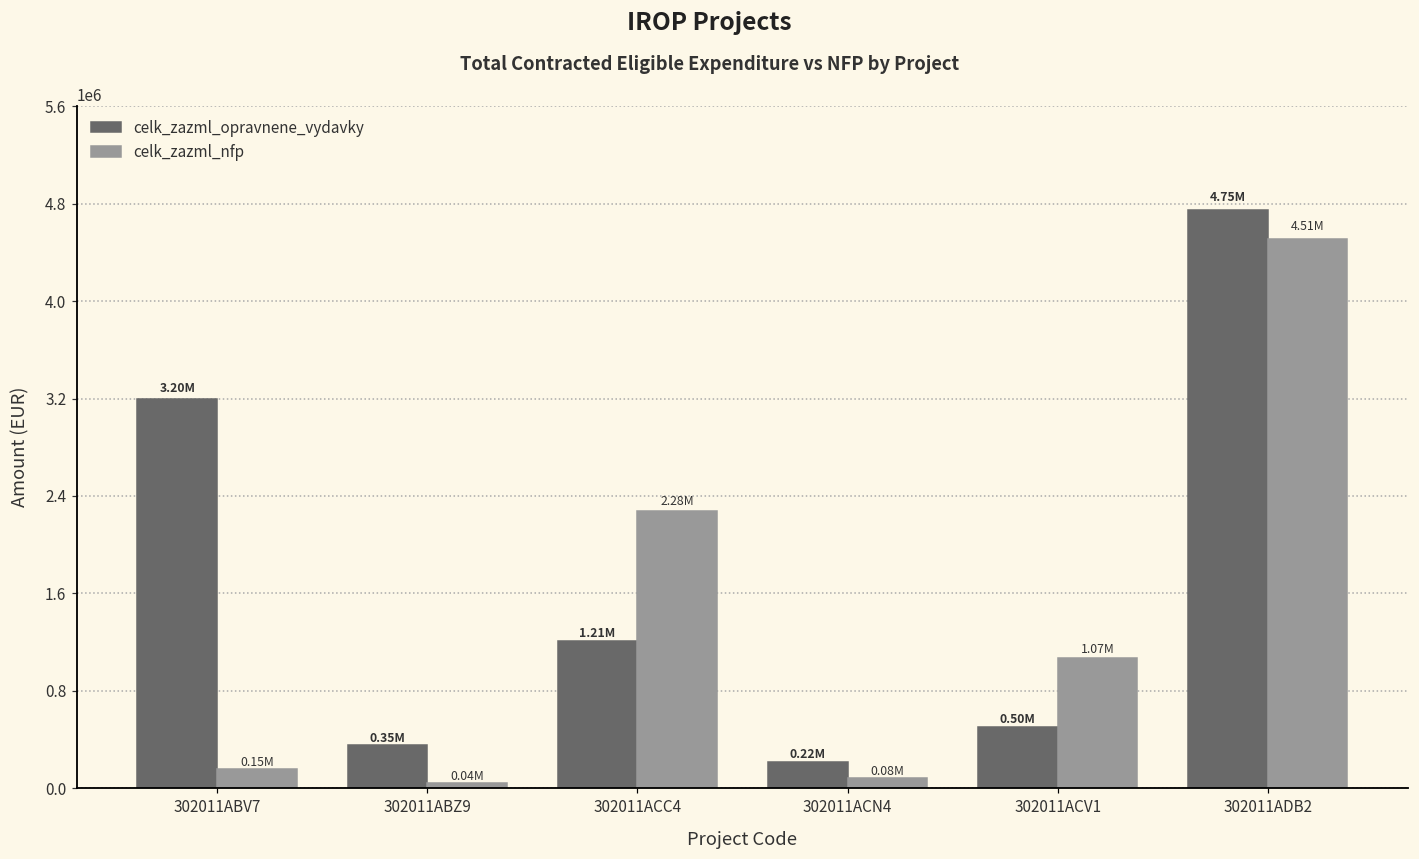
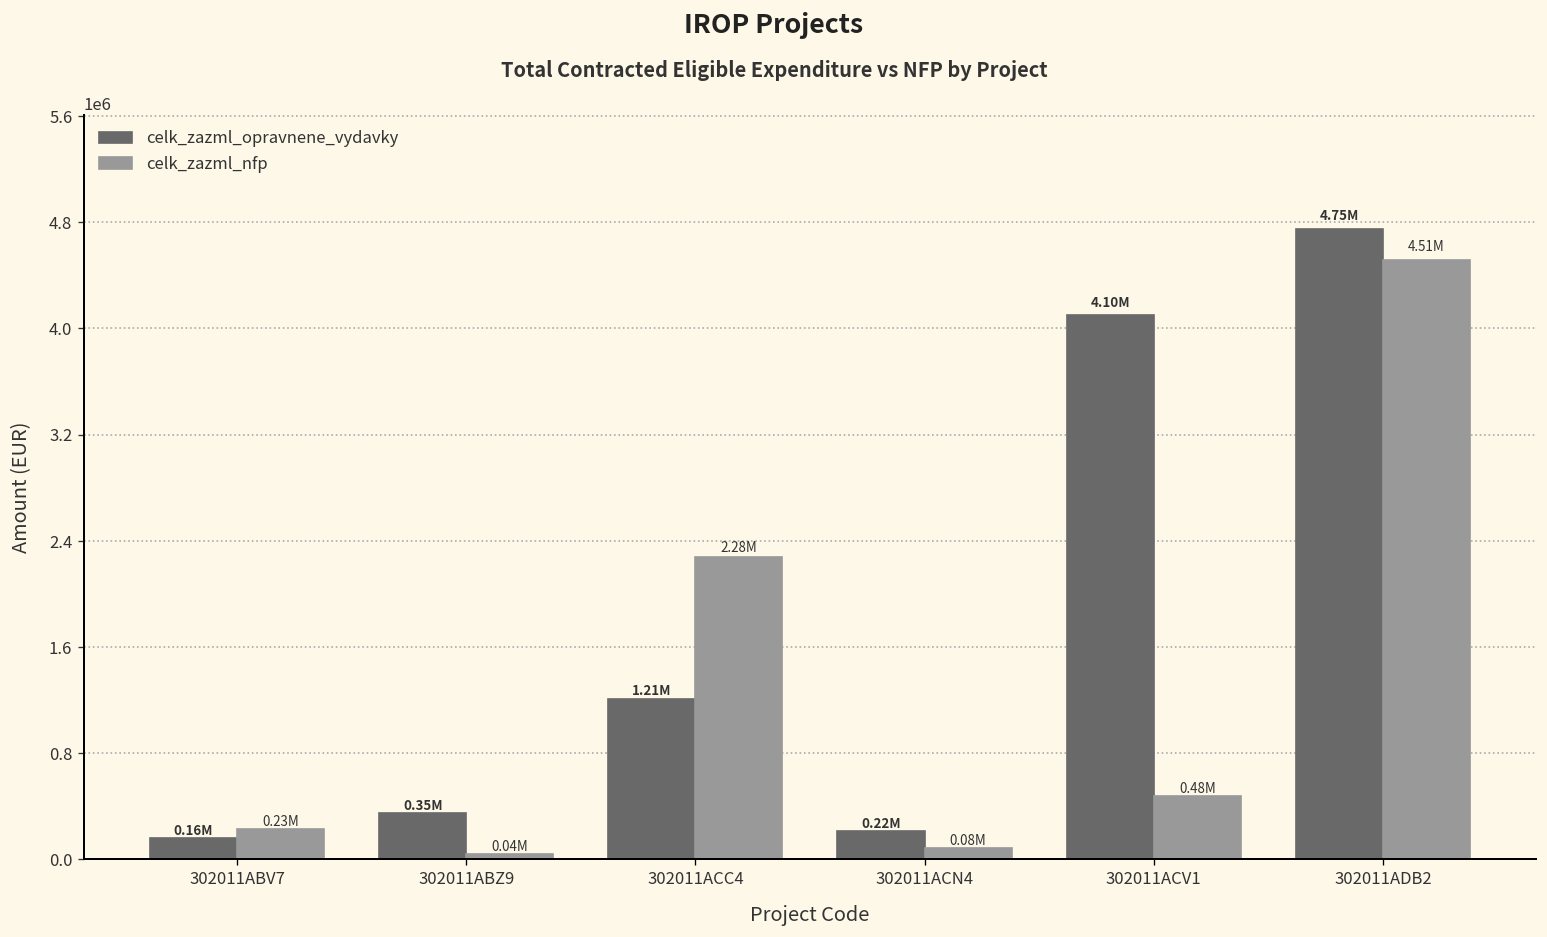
celk_zazml_opravnene_vydavky, 302011ABV7: 3.20M -> 0.16M
celk_zazml_nfp, 302011ABV7: 0.15M -> 0.23M
celk_zazml_opravnene_vydavky, 302011ACV1: 0.50M -> 4.10M
celk_zazml_nfp, 302011ACV1: 1.07M -> 0.48M
